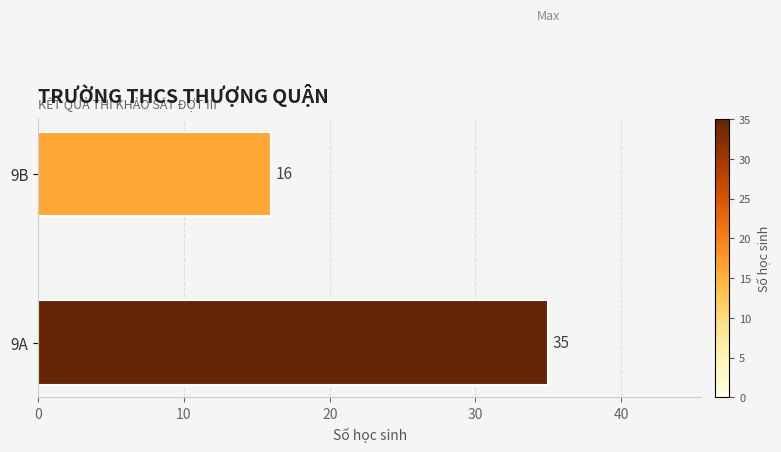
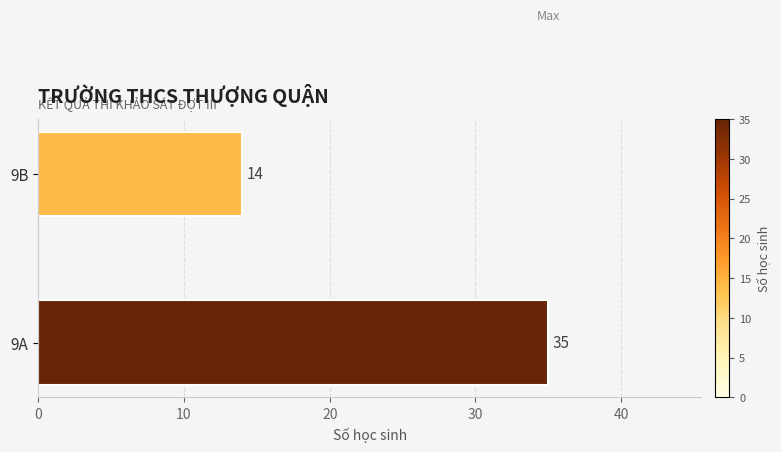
9B: 16 -> 14
